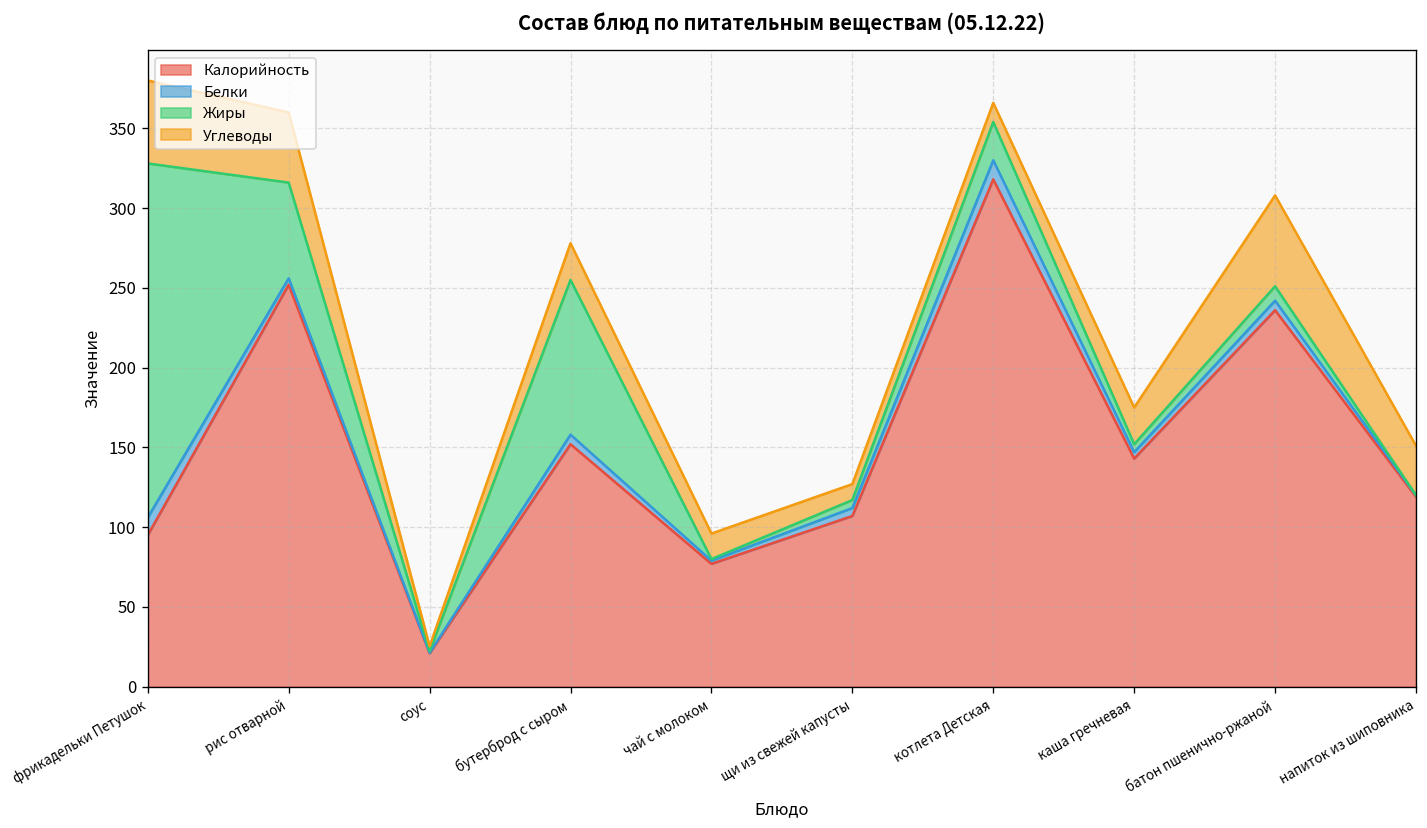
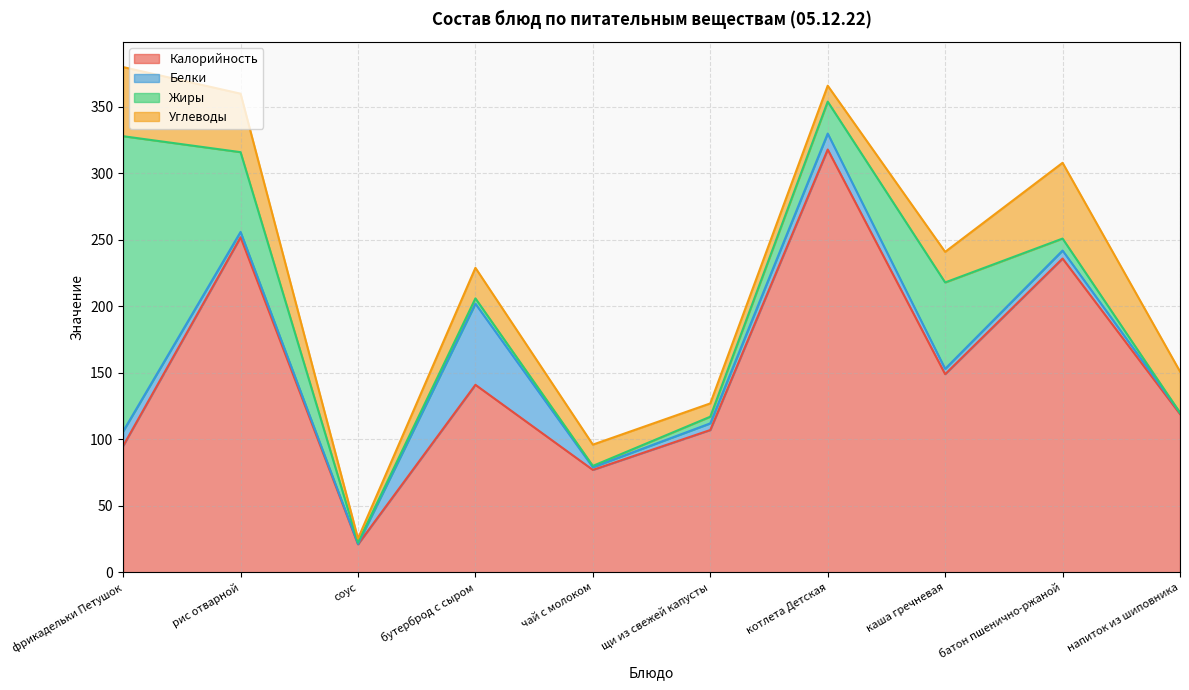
Калорийность, бутерброд с сыром: 152 -> 141
Белки, бутерброд с сыром: 6 -> 61
Жиры, бутерброд с сыром: 97 -> 4
Калорийность, каша гречневая: 143 -> 149
Жиры, каша гречневая: 5 -> 65
